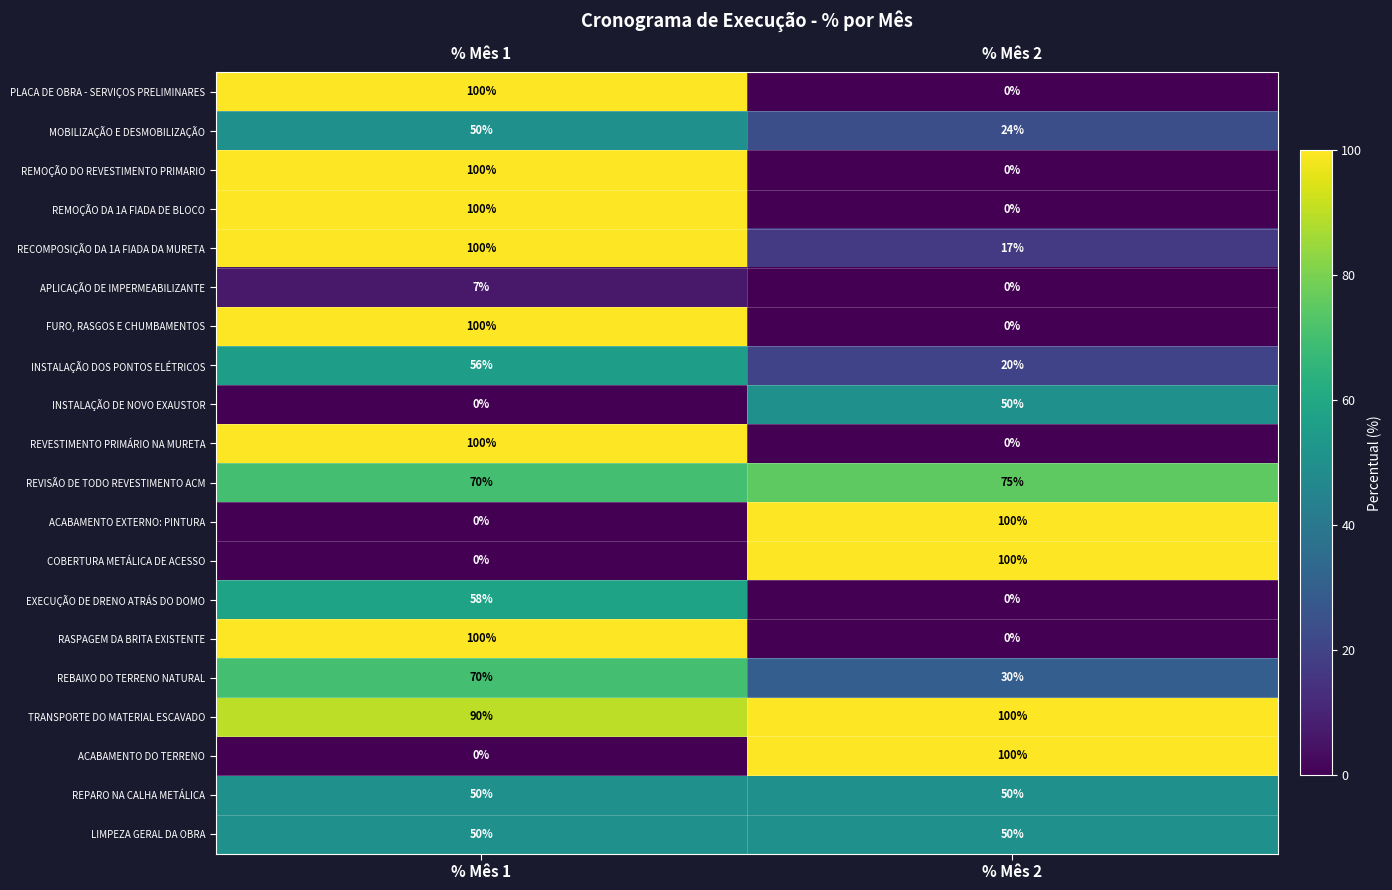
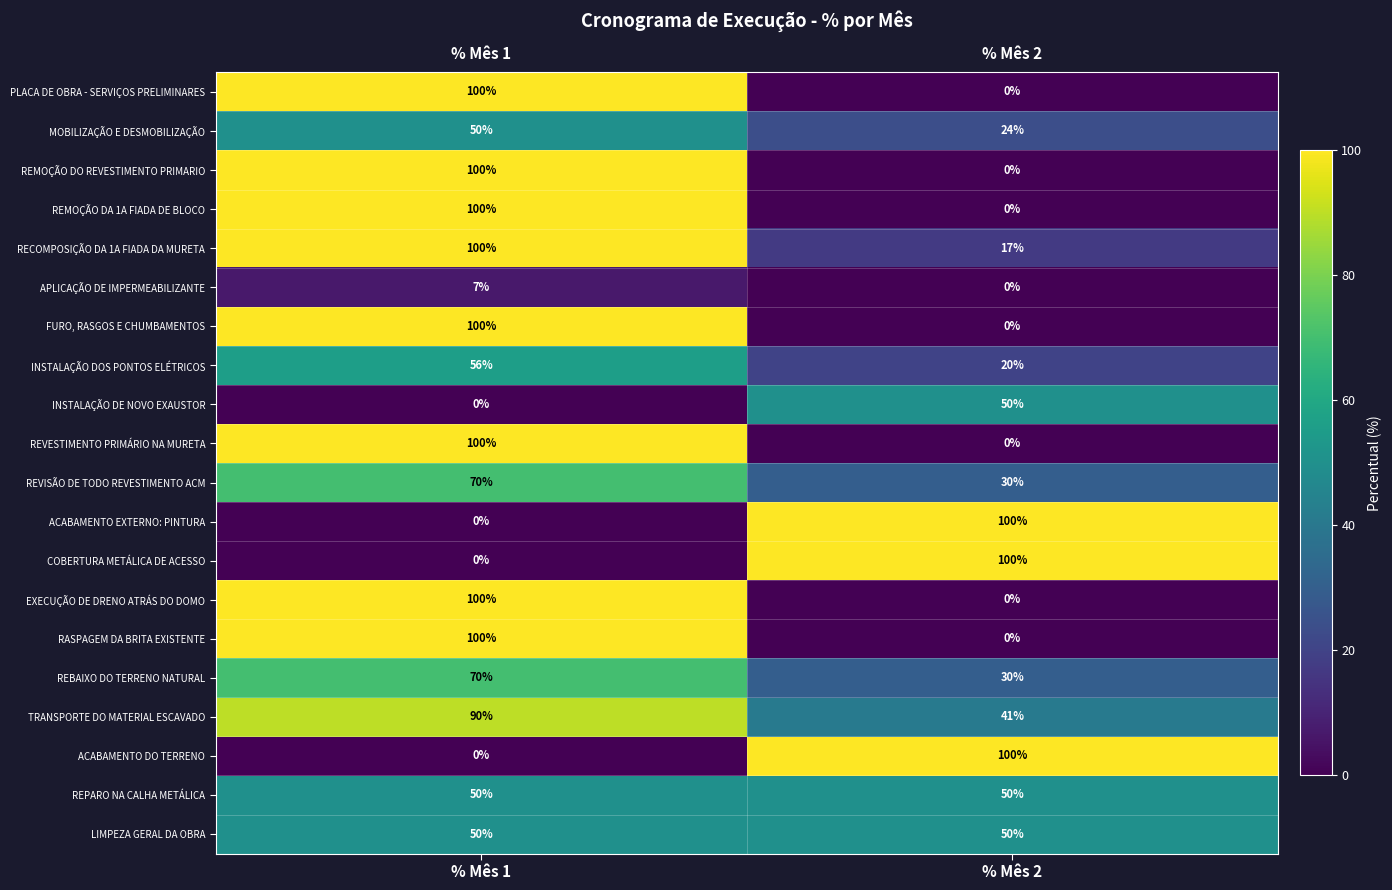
REVISÃO DE TODO REVESTIMENTO ACM, % Mês 2: 75% -> 30%
EXECUÇÃO DE DRENO ATRÁS DO DOMO, % Mês 1: 58% -> 100%
TRANSPORTE DO MATERIAL ESCAVADO, % Mês 2: 100% -> 41%
